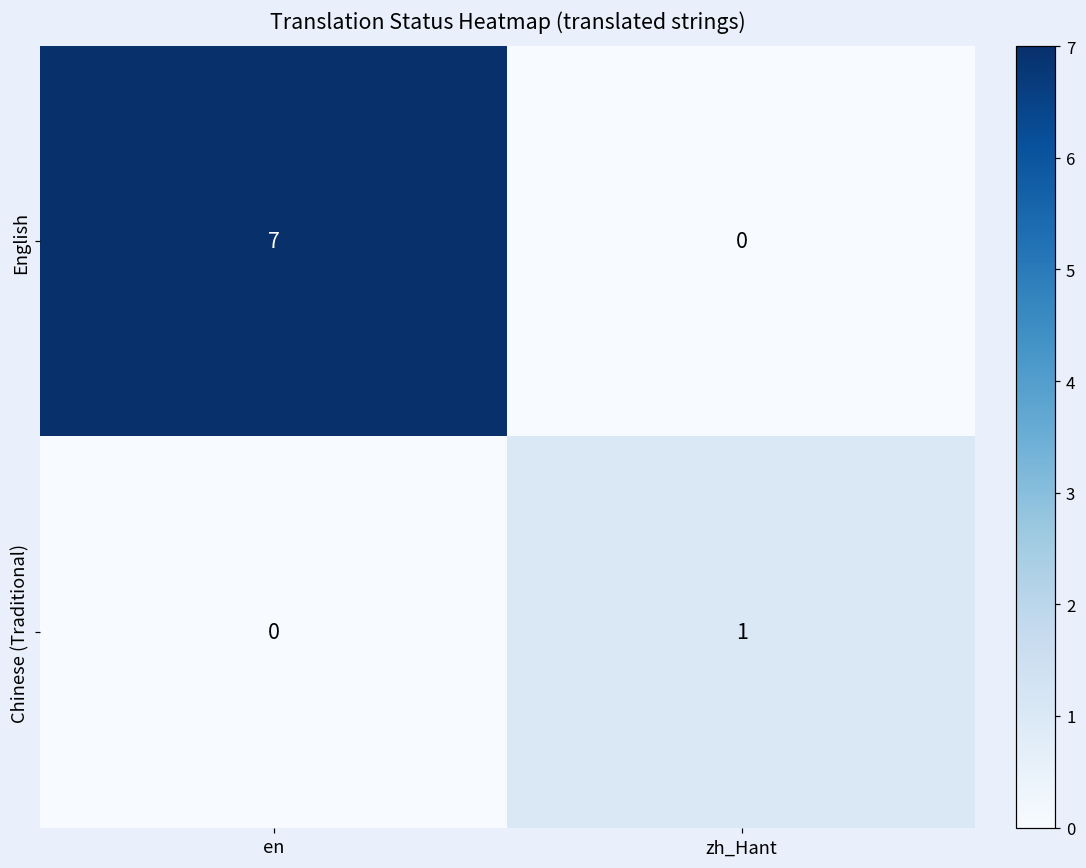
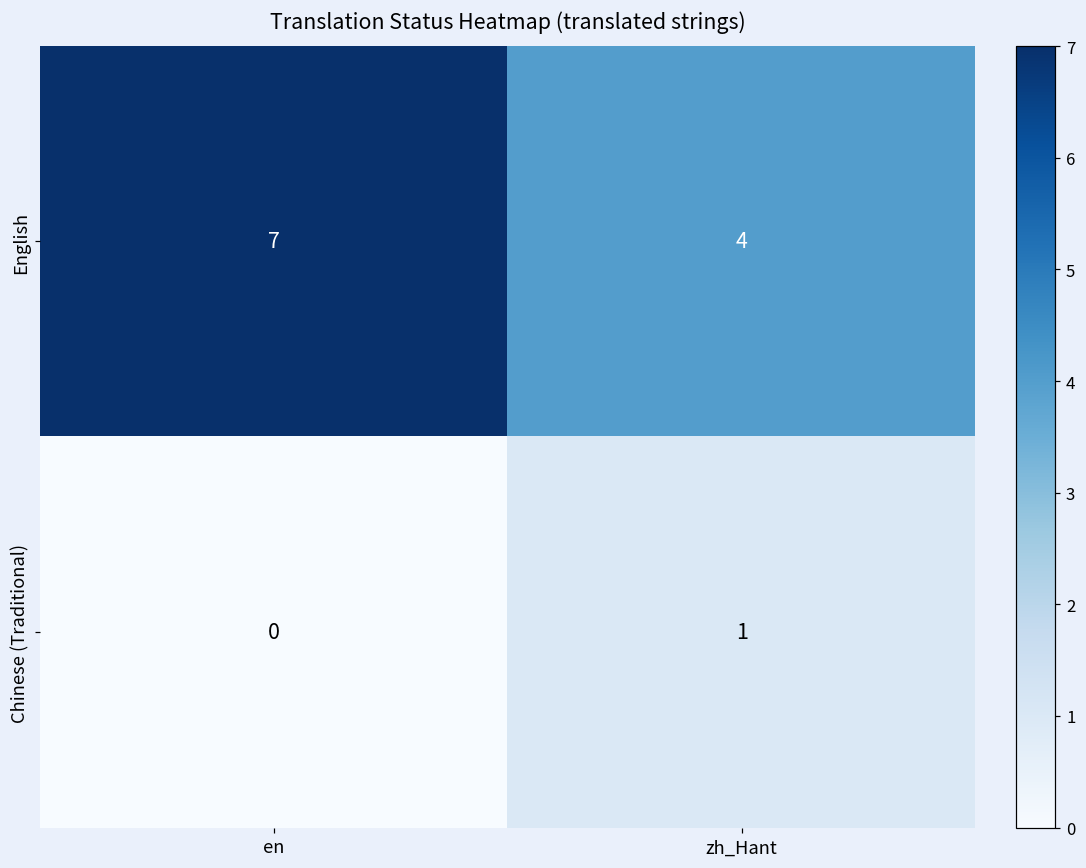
English, zh_Hant: 0 -> 4
